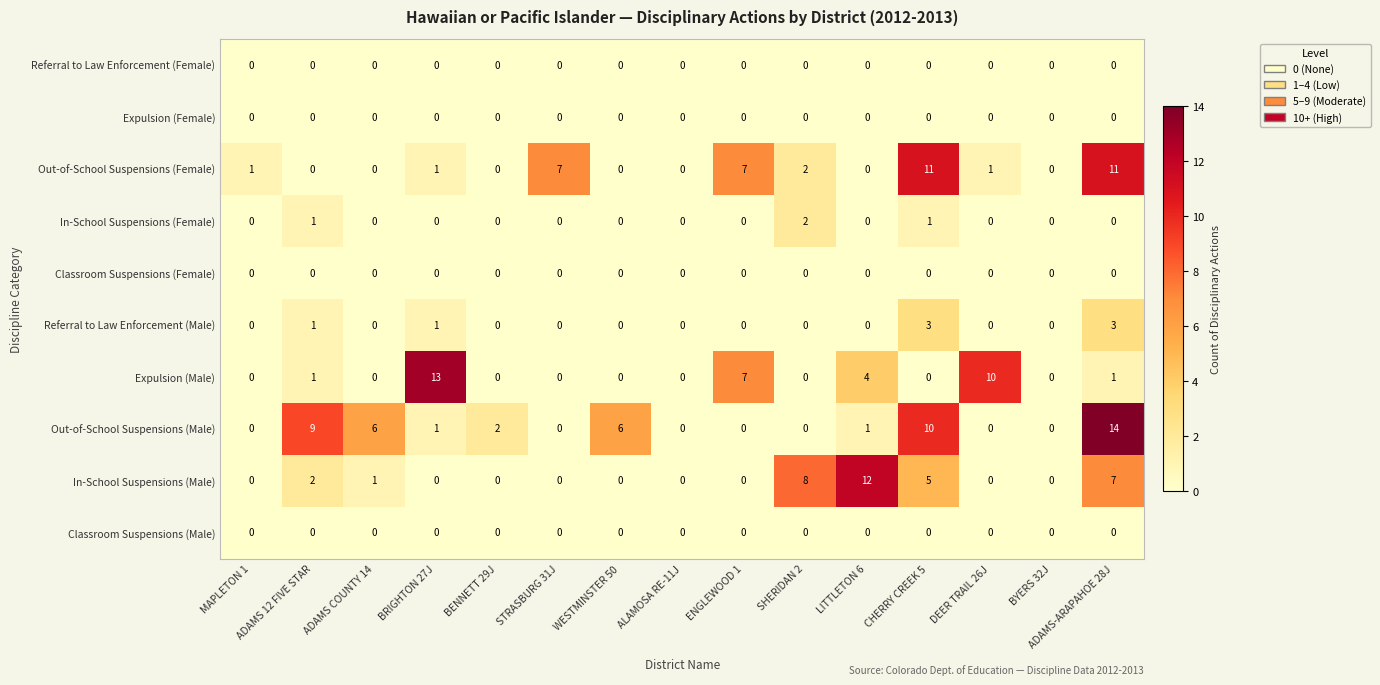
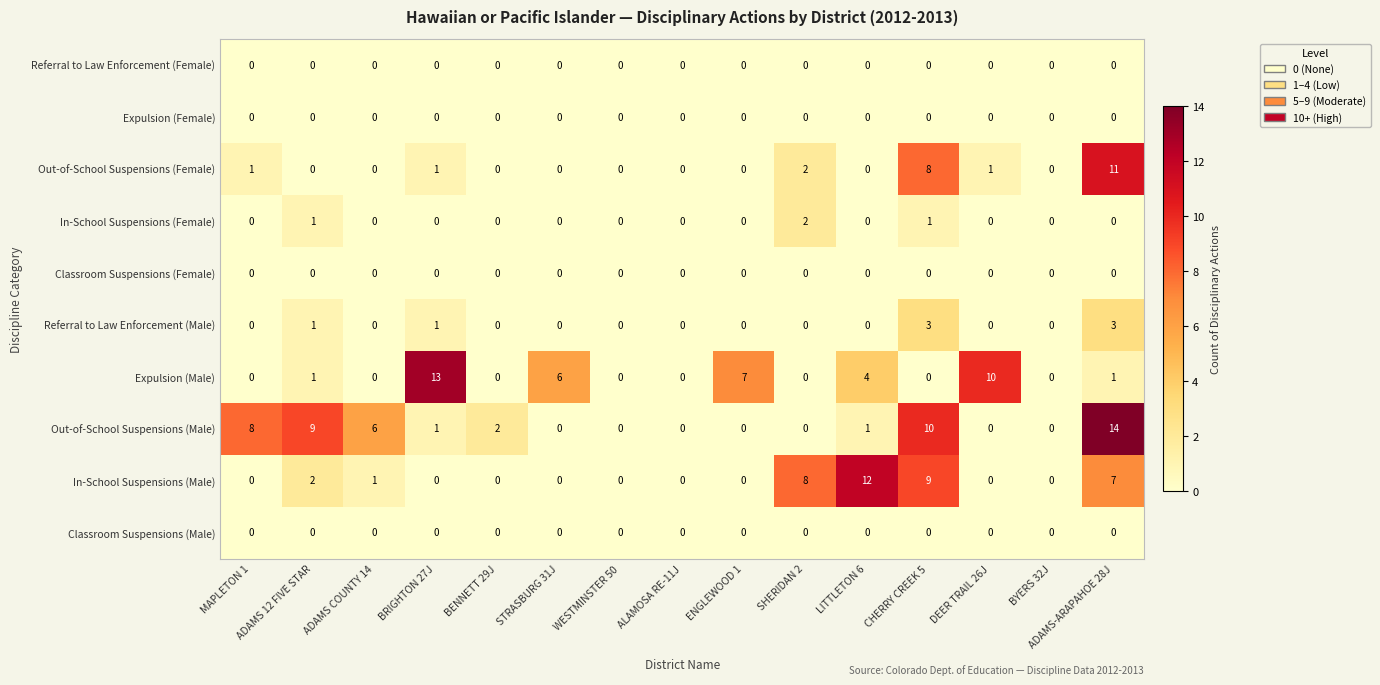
Out-of-School Suspensions (Female), STRASBURG 31J: 7 -> 0
Out-of-School Suspensions (Female), ENGLEWOOD 1: 7 -> 0
Out-of-School Suspensions (Female), CHERRY CREEK 5: 11 -> 8
Expulsion (Male), STRASBURG 31J: 0 -> 6
Out-of-School Suspensions (Male), MAPLETON 1: 0 -> 8
Out-of-School Suspensions (Male), WESTMINSTER 50: 6 -> 0
In-School Suspensions (Male), CHERRY CREEK 5: 5 -> 9
